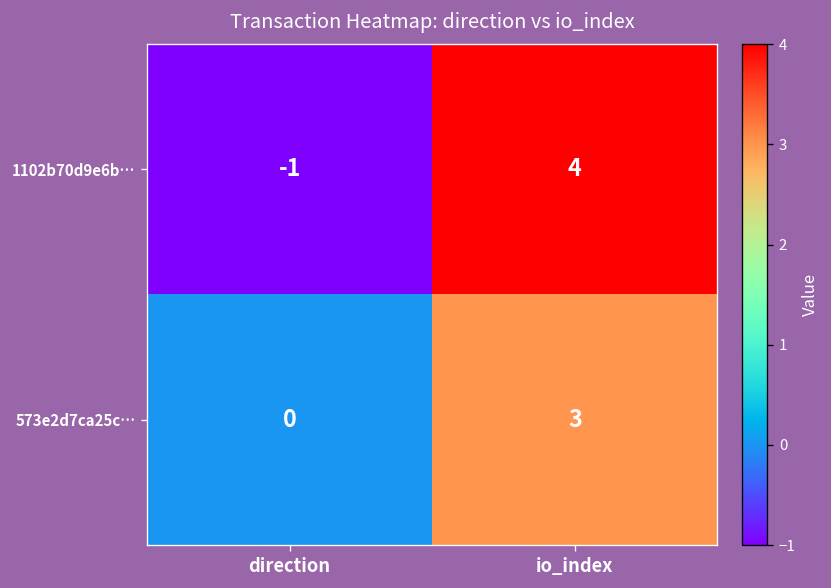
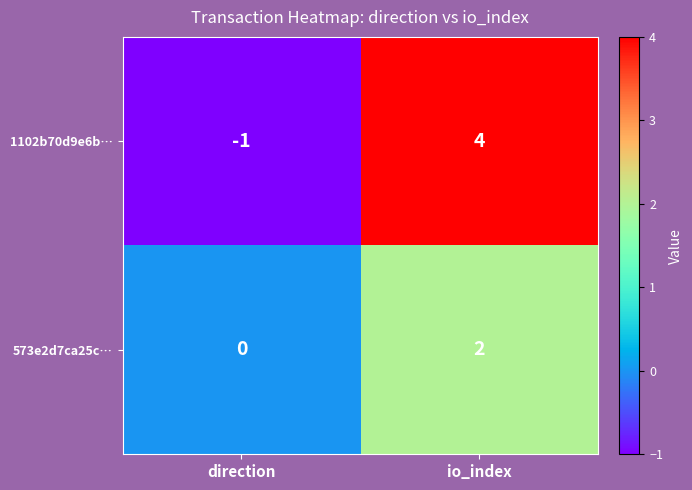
573e2d7ca25c…, io_index: 3 -> 2
